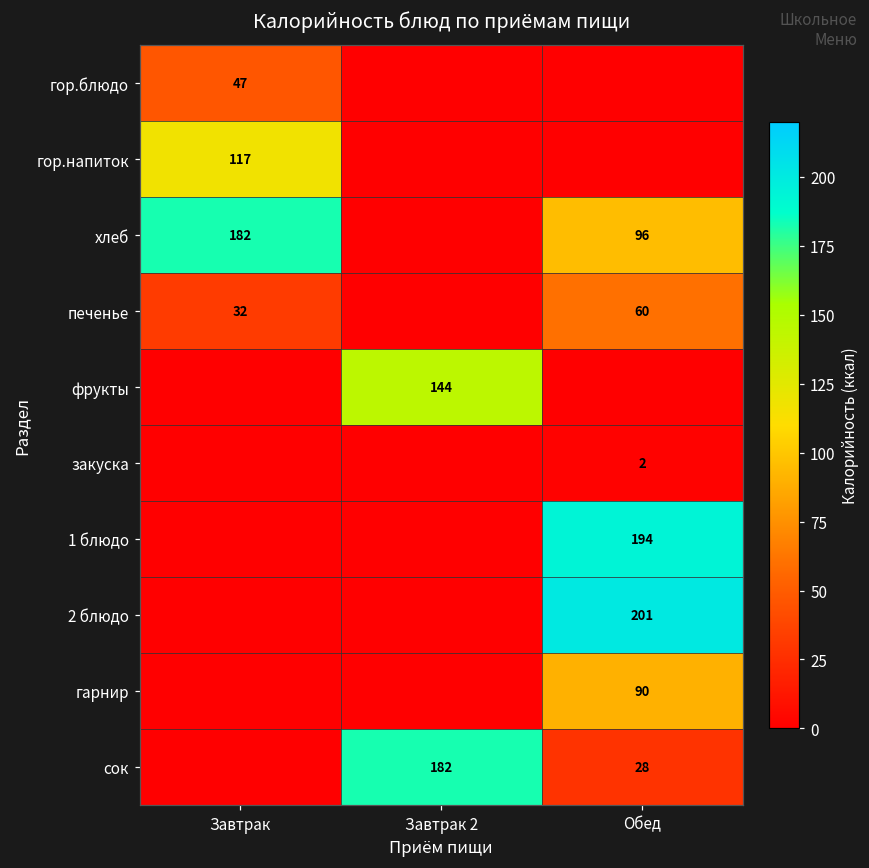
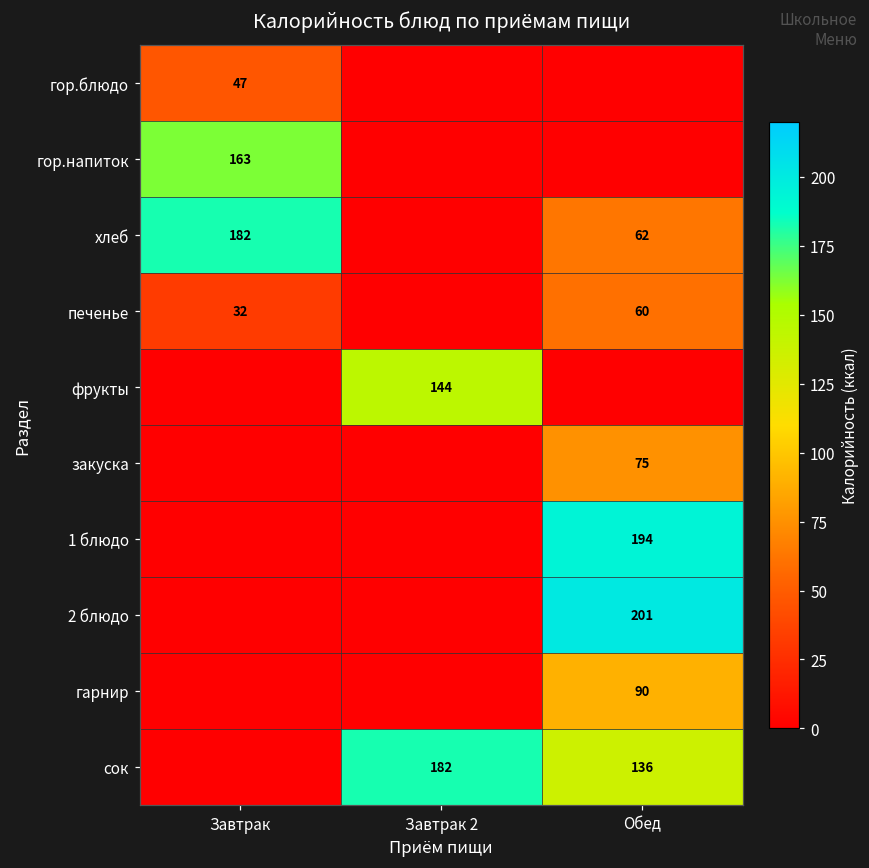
гор.напиток, Завтрак: 117 -> 163
хлеб, Обед: 96 -> 62
закуска, Обед: 2 -> 75
сок, Обед: 28 -> 136
